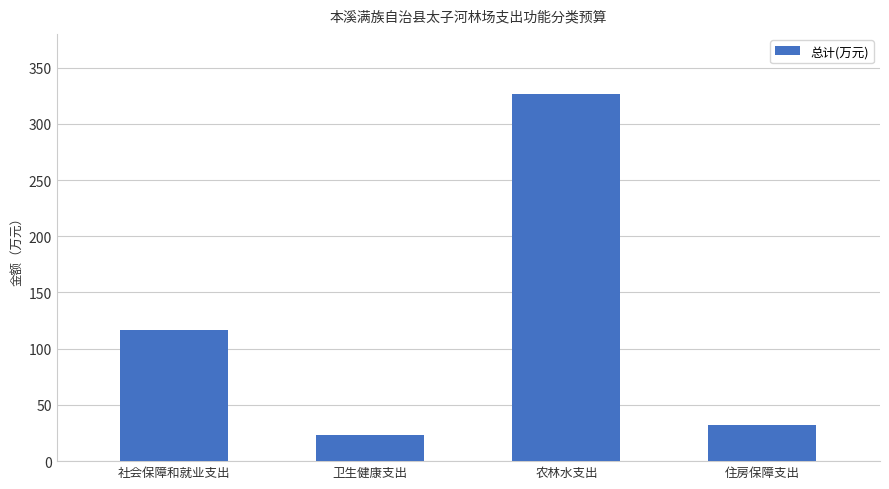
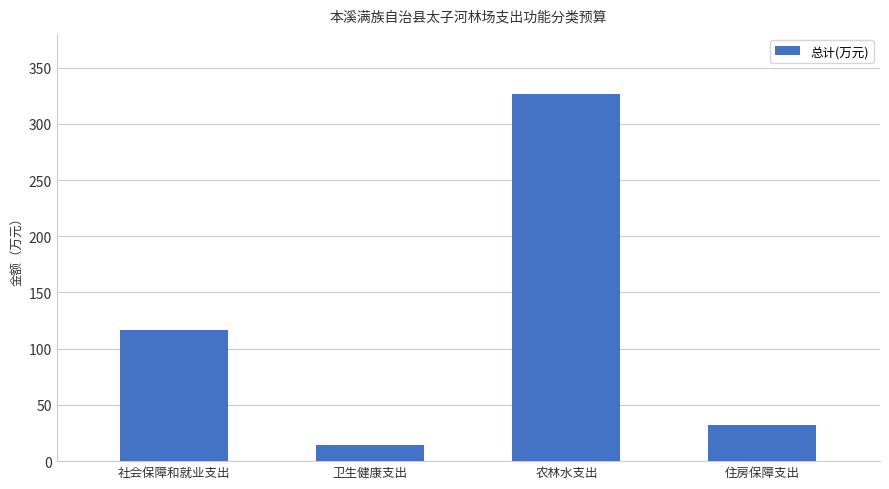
卫生健康支出: 23 -> 15
